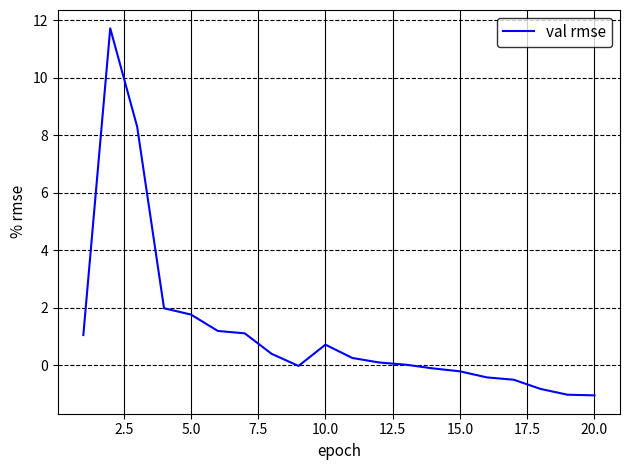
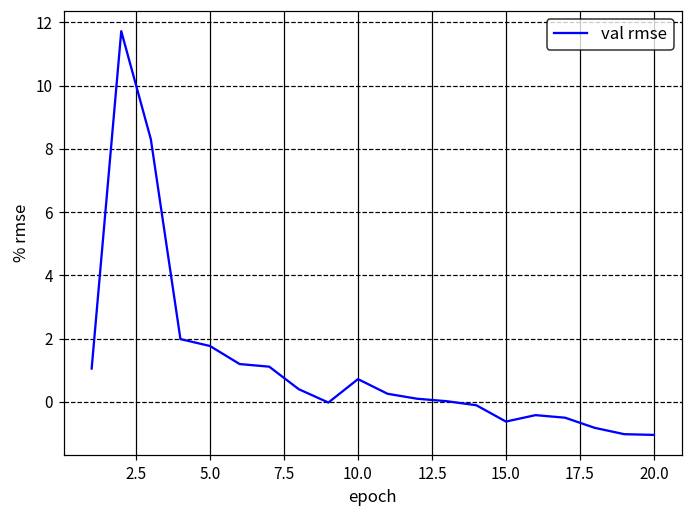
15.0: -0.2 -> -0.6
